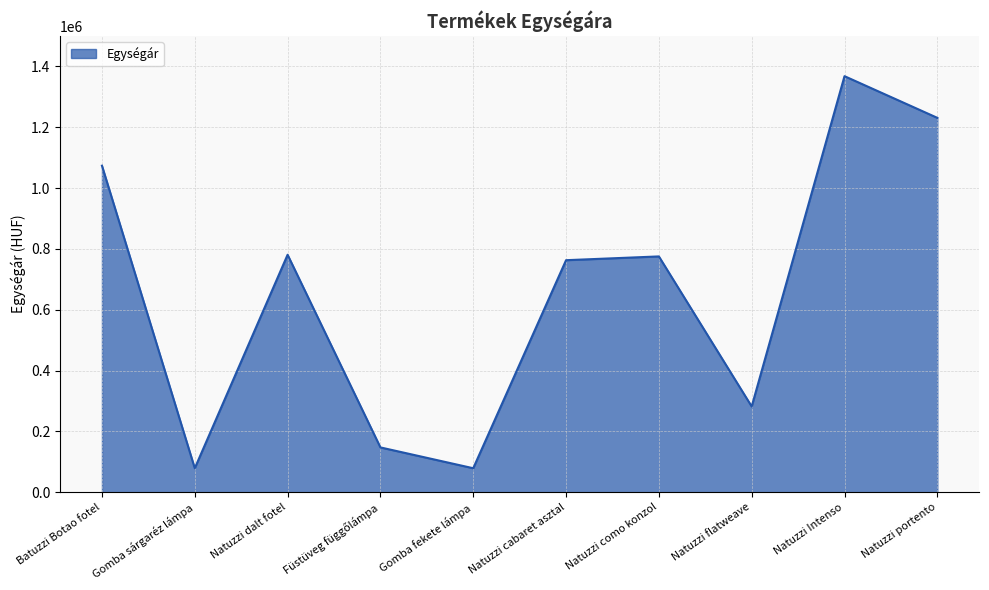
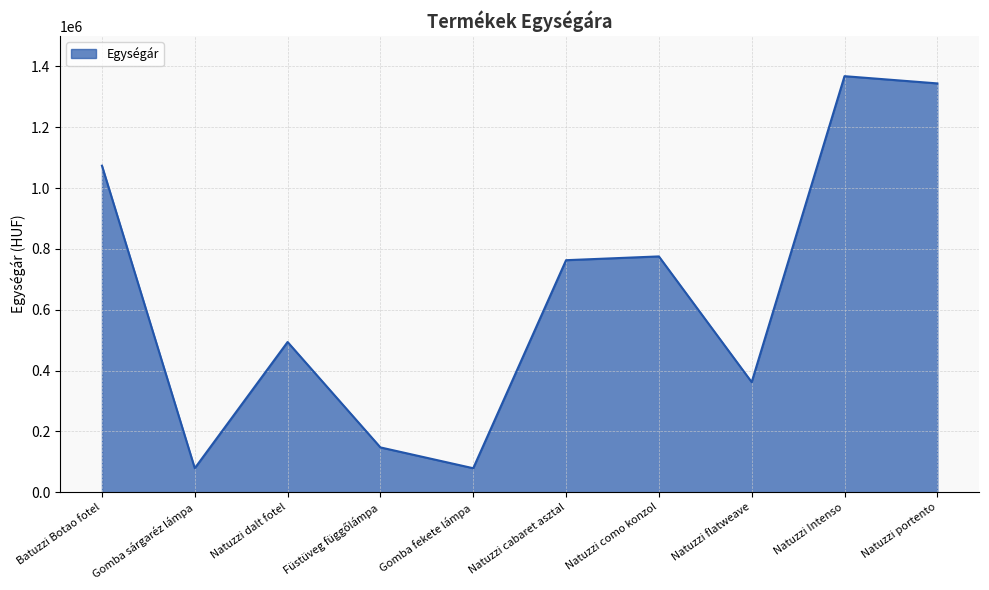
Natuzzi dalt fotel: 780000 -> 490000
Natuzzi flatweave: 280000 -> 360000
Natuzzi portento: 1230000 -> 1340000
